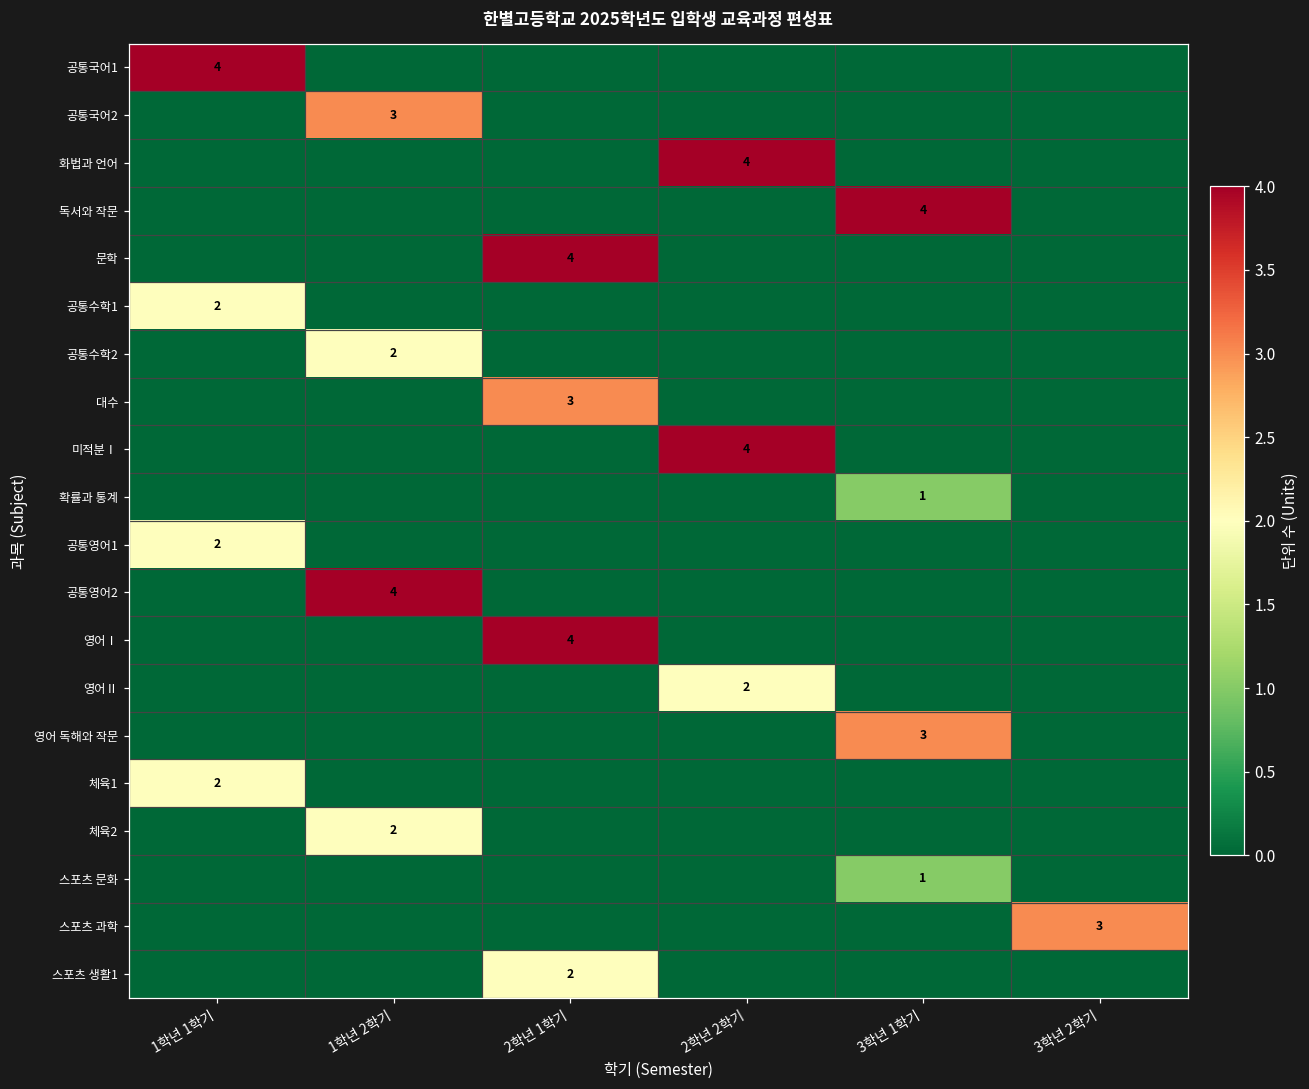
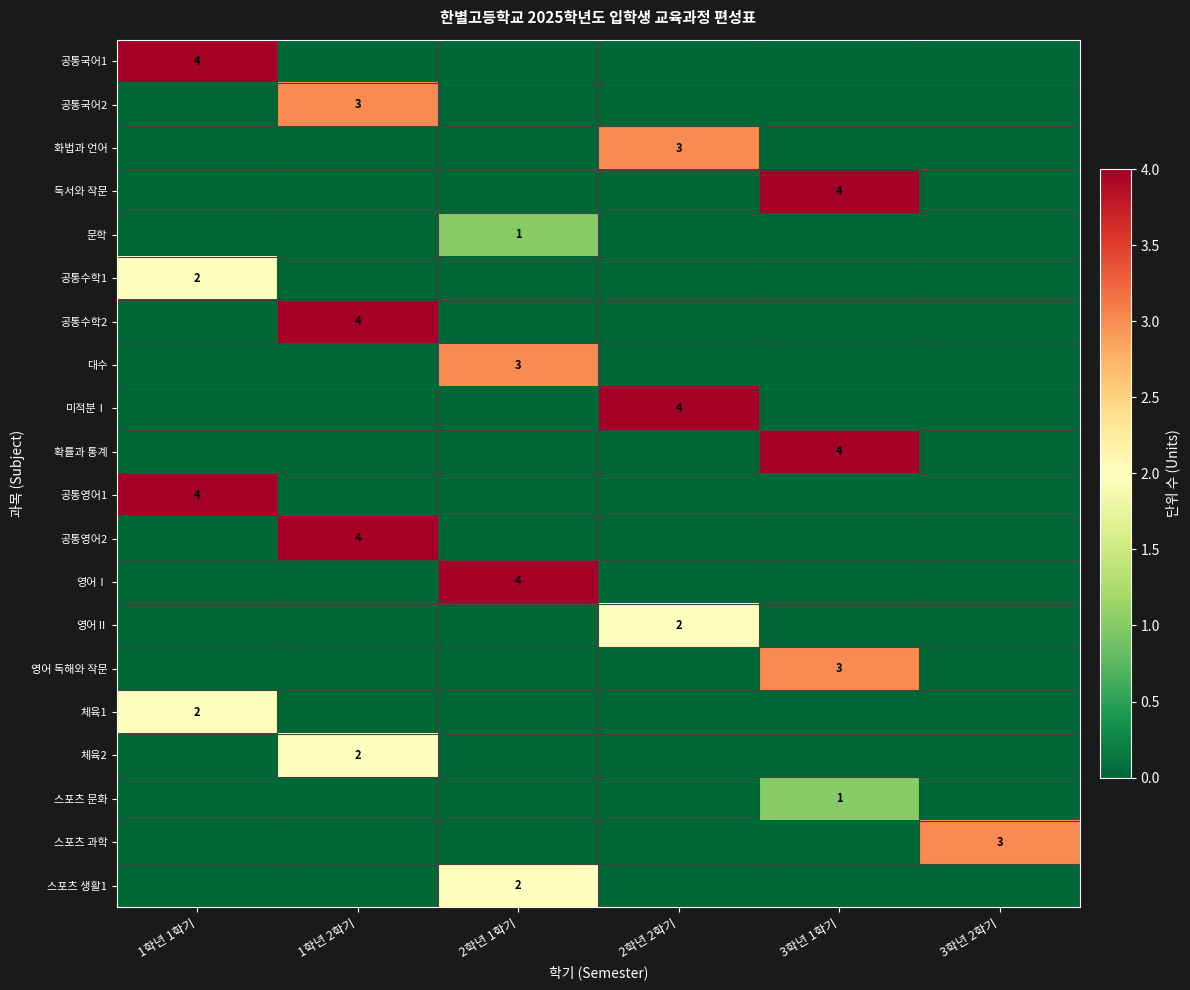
화법과 언어, 2학년 2학기: 4 -> 3
문학, 2학년 1학기: 4 -> 1
공통수학2, 1학년 2학기: 2 -> 4
확률과 통계, 3학년 1학기: 1 -> 4
공통영어1, 1학년 1학기: 2 -> 4
